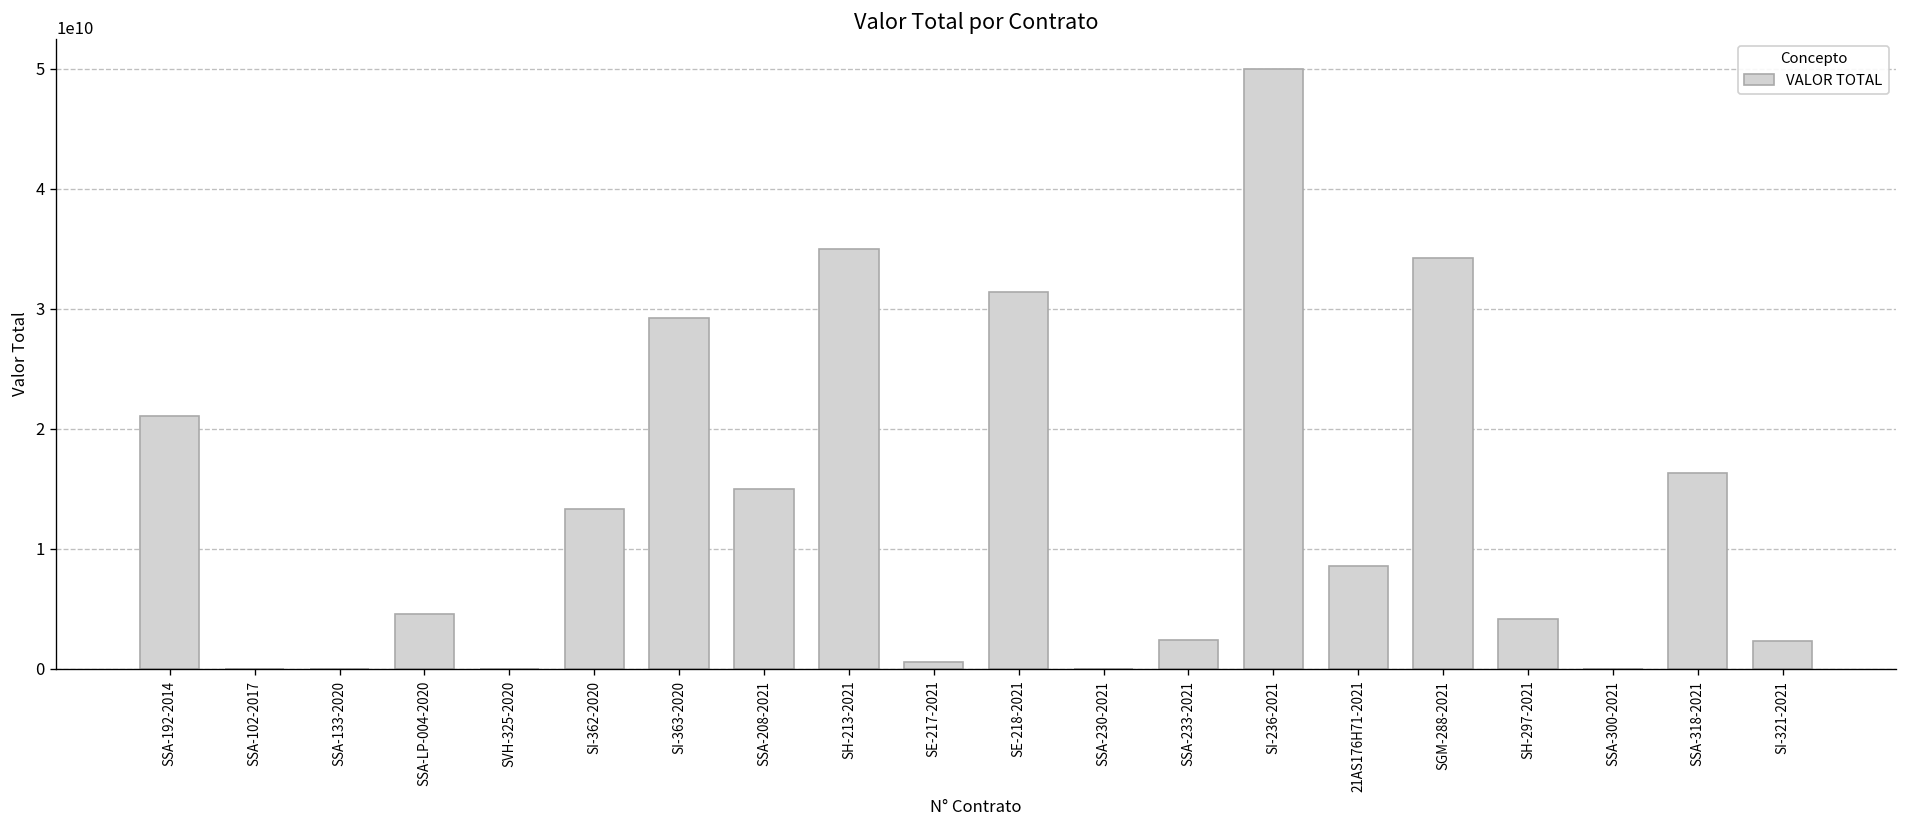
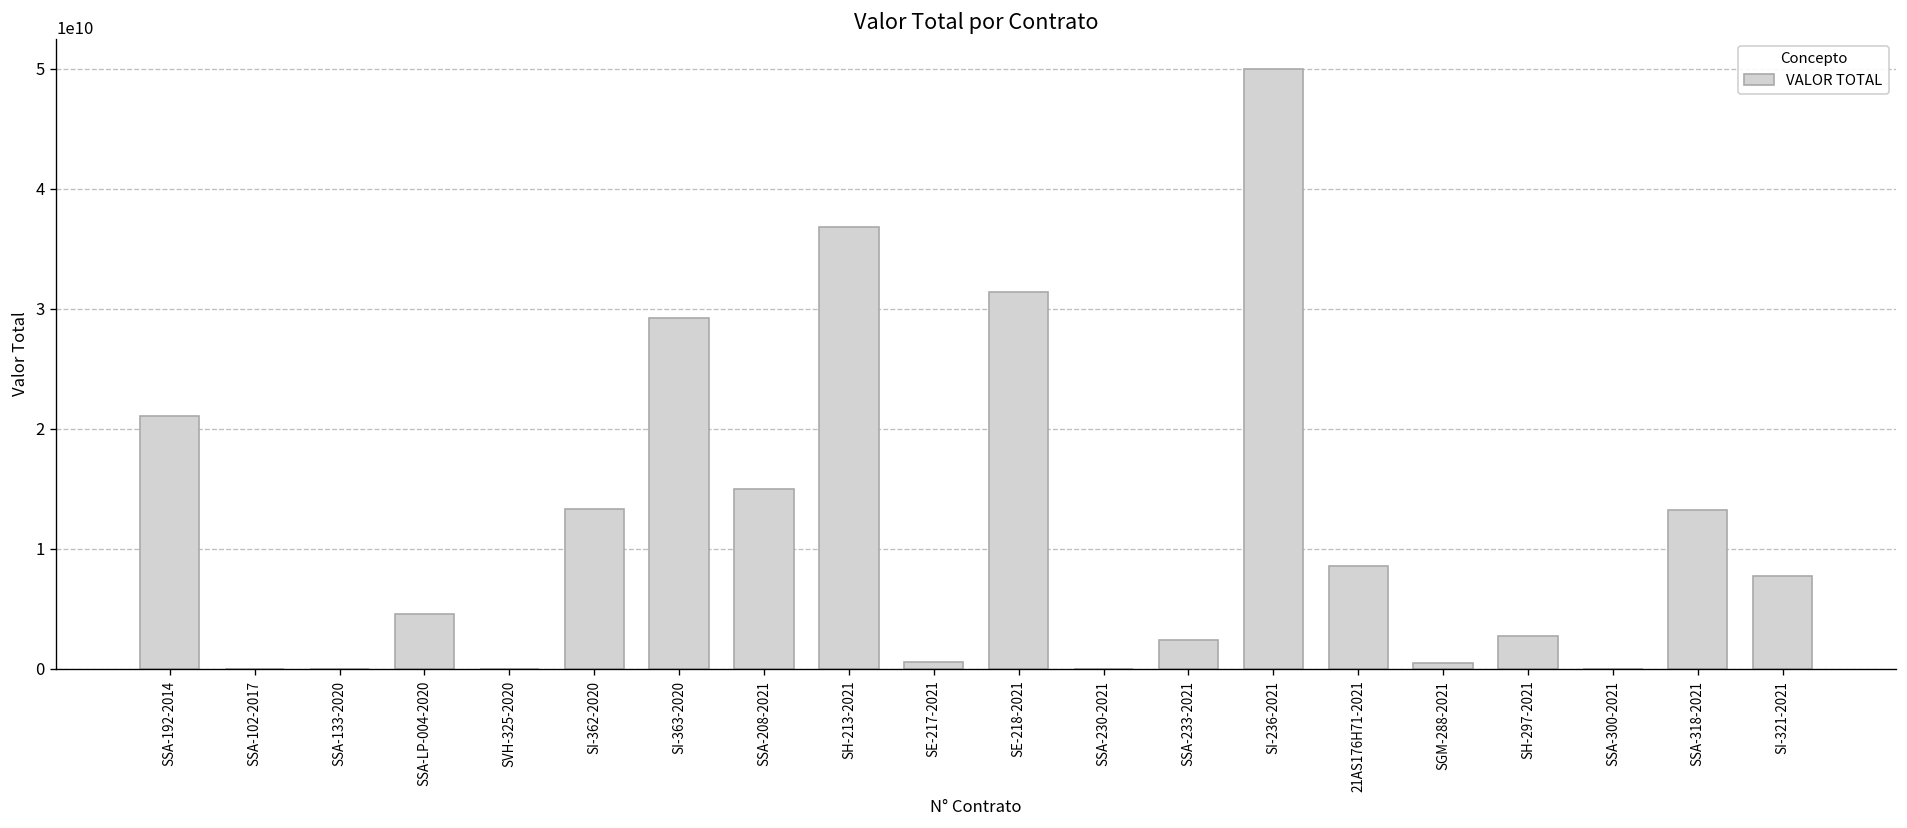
SH-213-2021: 35000000000 -> 36800000000
SGM-288-2021: 34300000000 -> 500000000
SH-297-2021: 4200000000 -> 2700000000
SSA-318-2021: 16300000000 -> 13200000000
SI-321-2021: 2300000000 -> 7800000000
